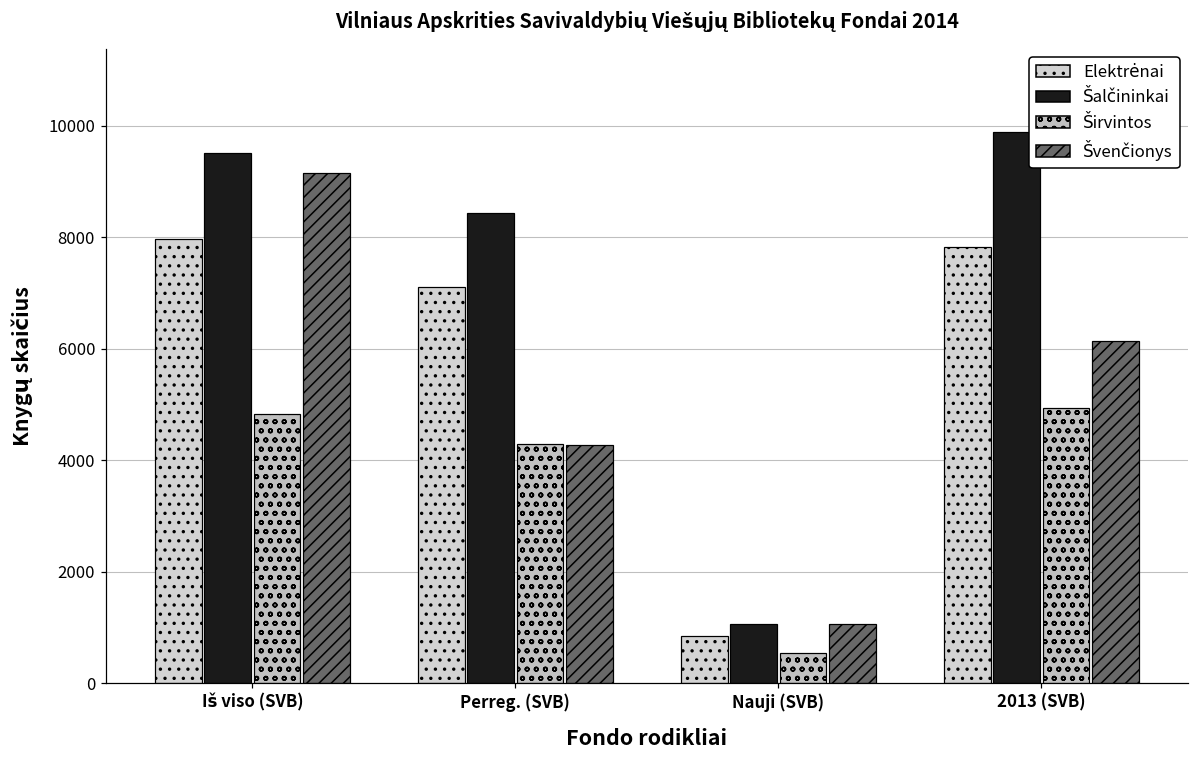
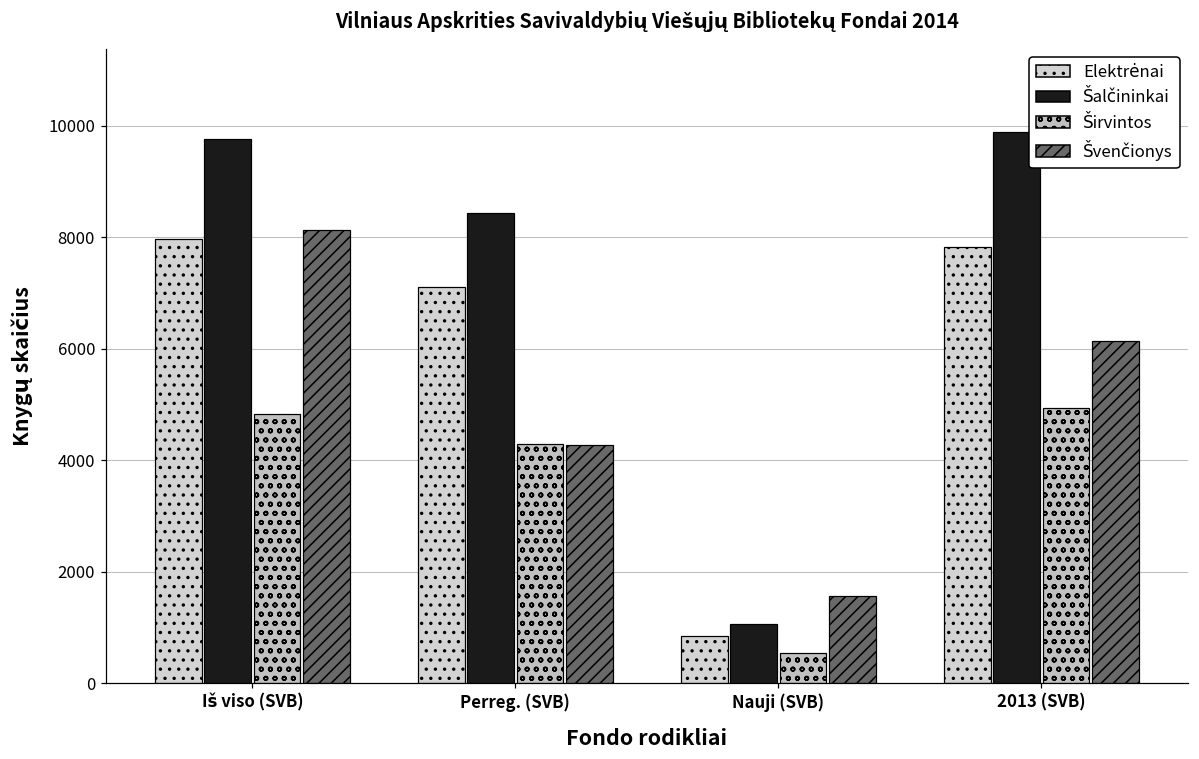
Šalčininkai, Iš viso (SVB): 9500 -> 9800
Švenčionys, Iš viso (SVB): 9200 -> 8100
Švenčionys, Nauji (SVB): 1100 -> 1600
